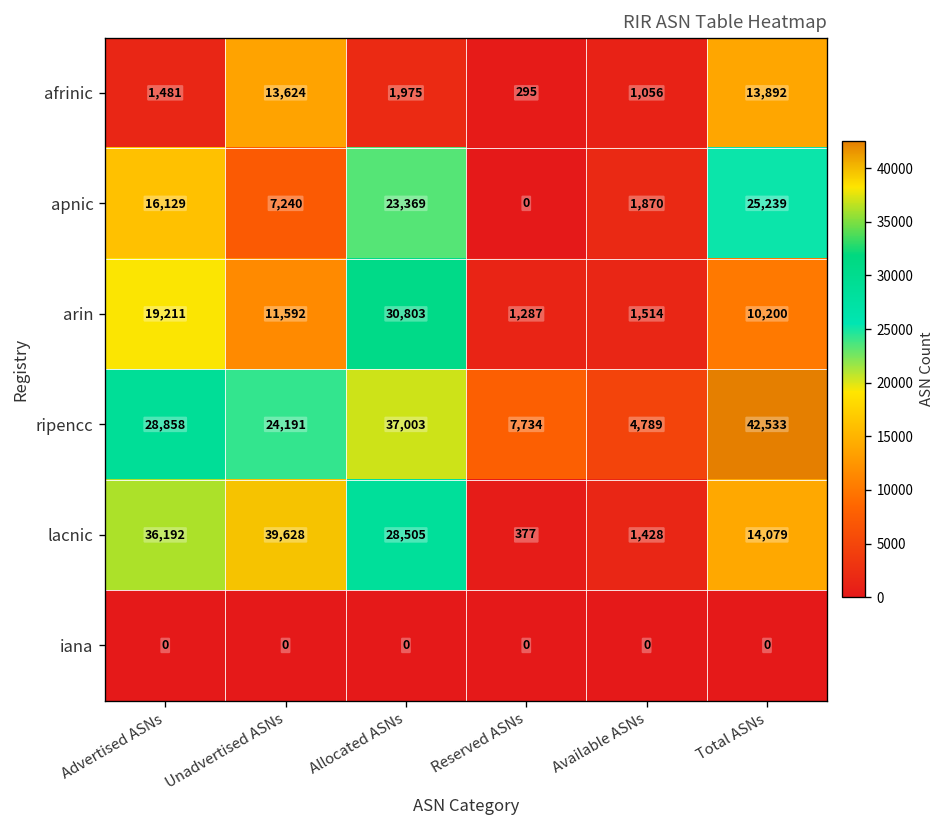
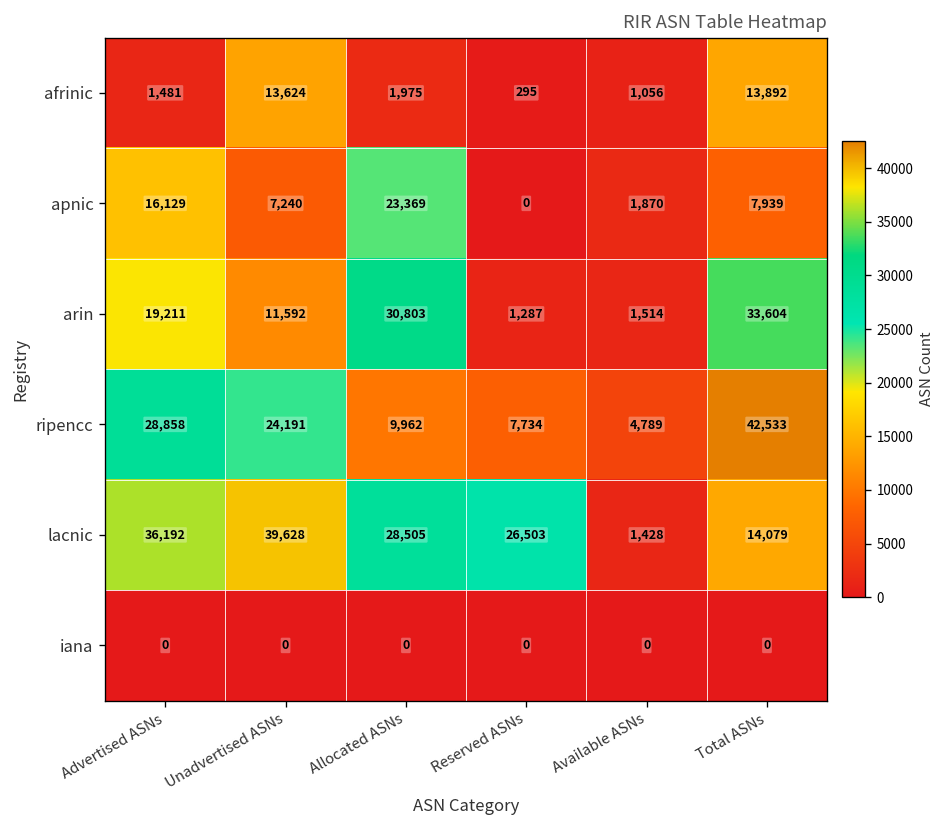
apnic, Total ASNs: 25,239 -> 7,939
arin, Total ASNs: 10,200 -> 33,604
ripencc, Allocated ASNs: 37,003 -> 9,962
lacnic, Reserved ASNs: 377 -> 26,503
